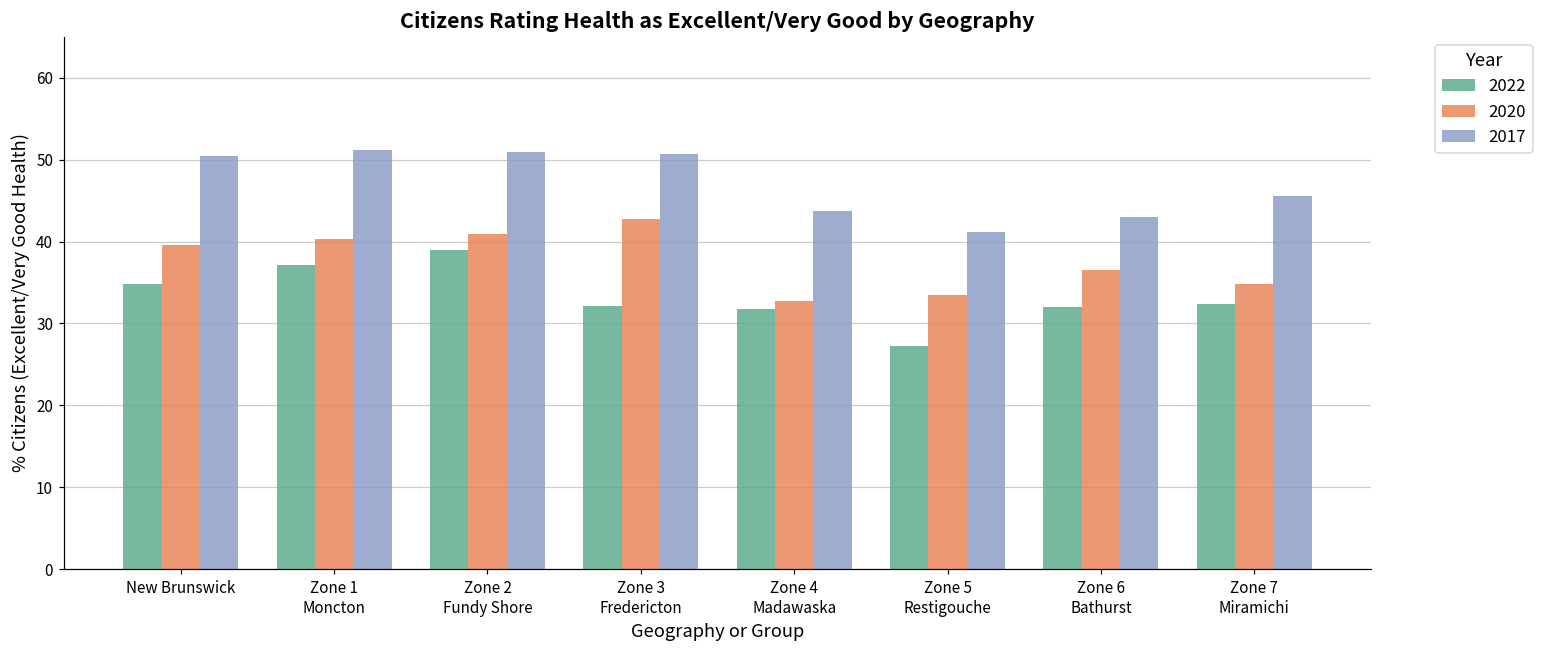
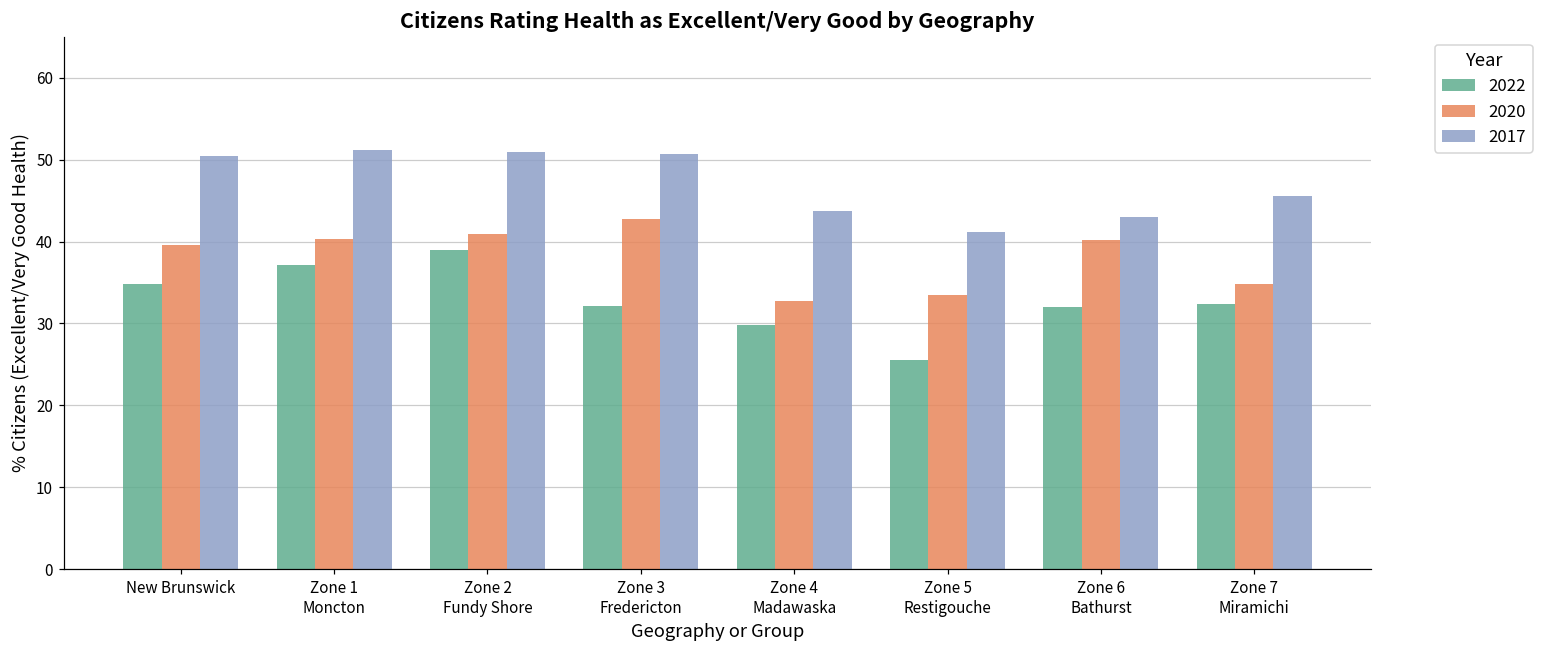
2022, Zone 4 Madawaska: 32 -> 30
2022, Zone 5 Restigouche: 27 -> 26
2020, Zone 6 Bathurst: 37 -> 40
